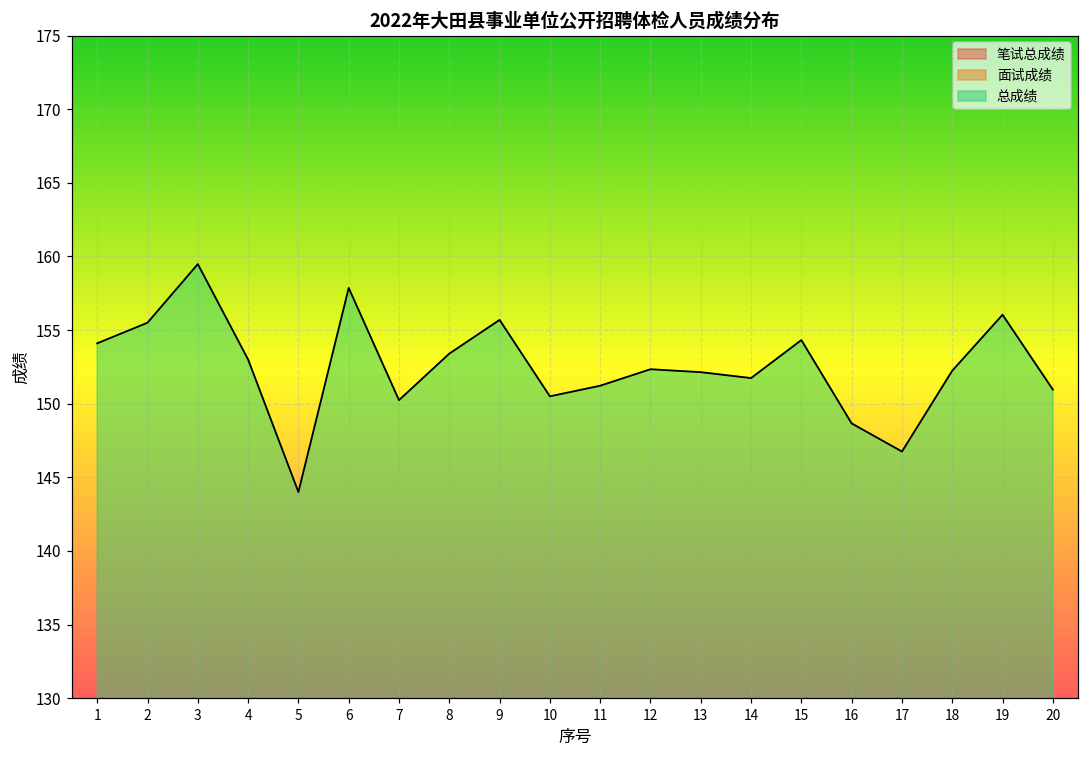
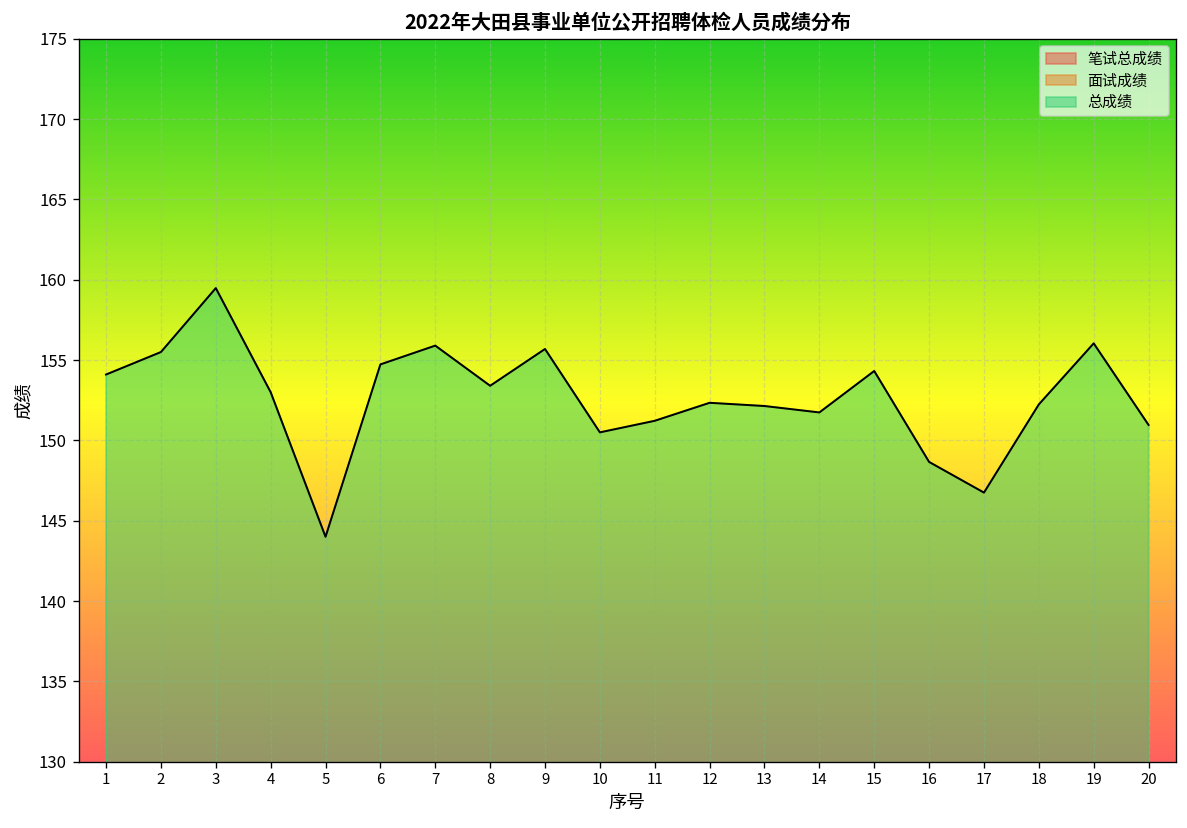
总成绩, 6: 157.9 -> 154.7
总成绩, 7: 150.2 -> 155.9
